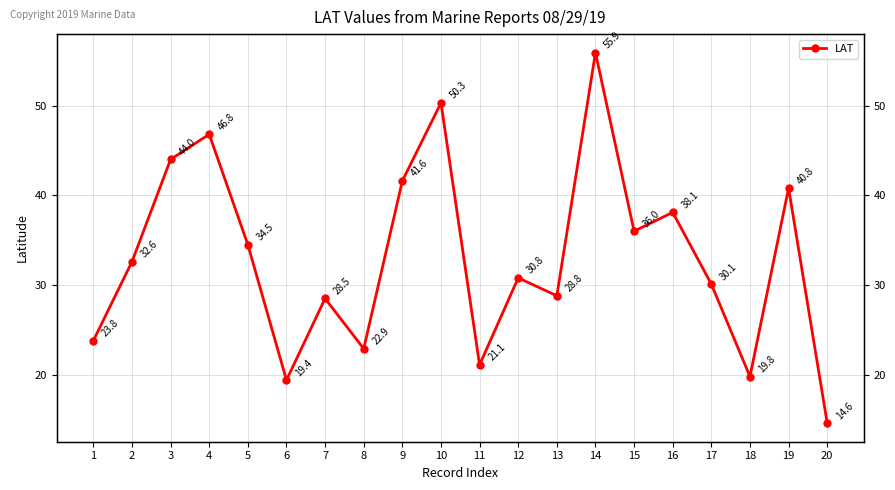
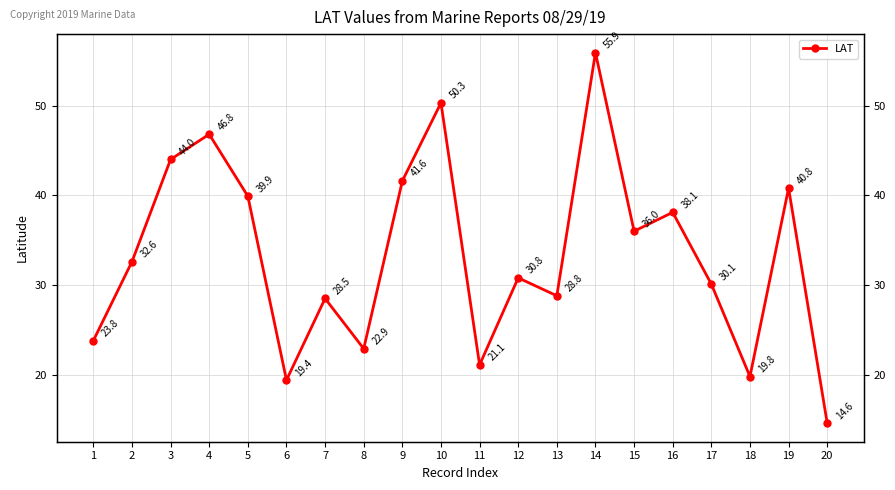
5: 34.5 -> 39.9
